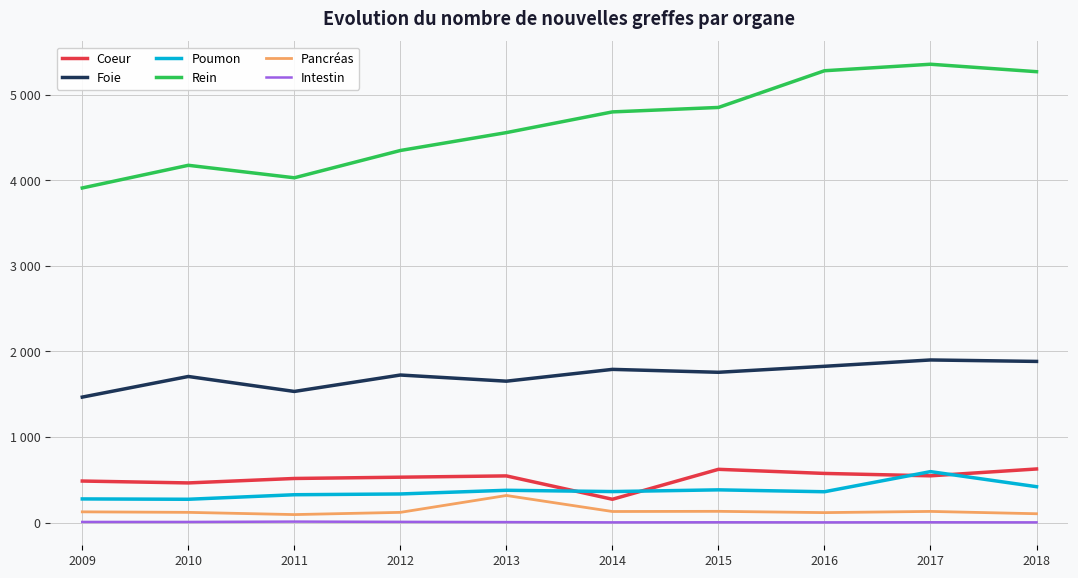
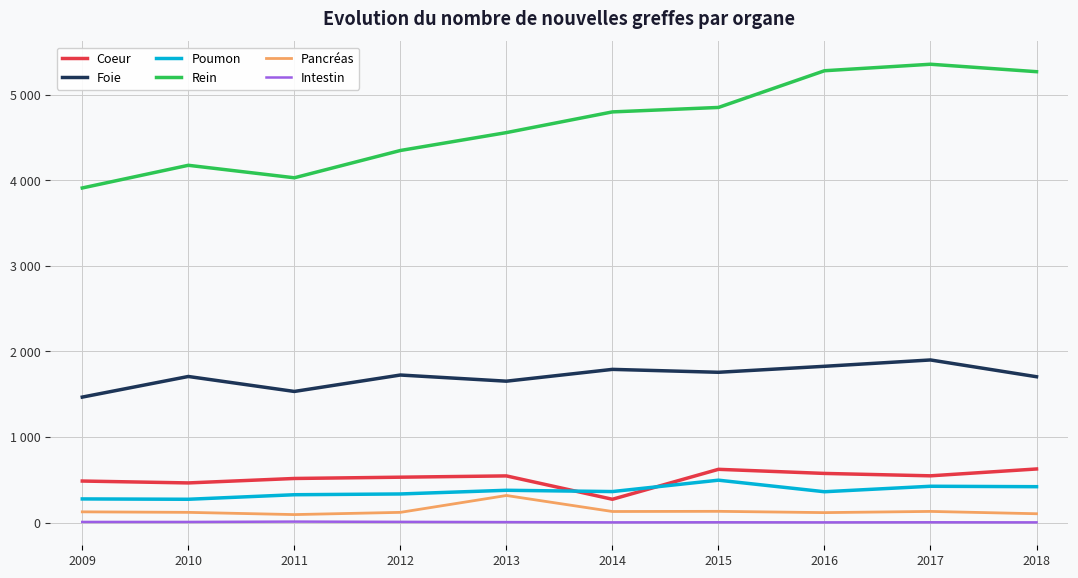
Poumon, 2015: 400 -> 500
Poumon, 2017: 600 -> 400
Foie, 2018: 1900 -> 1700
